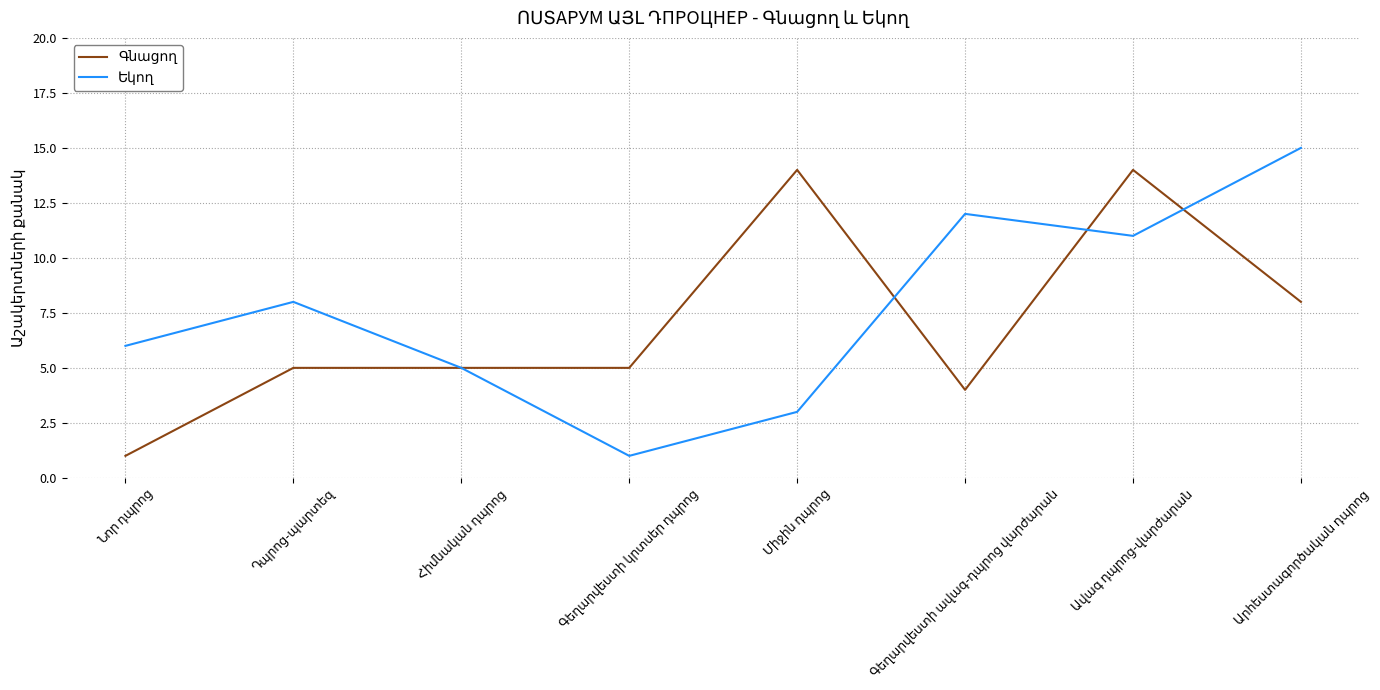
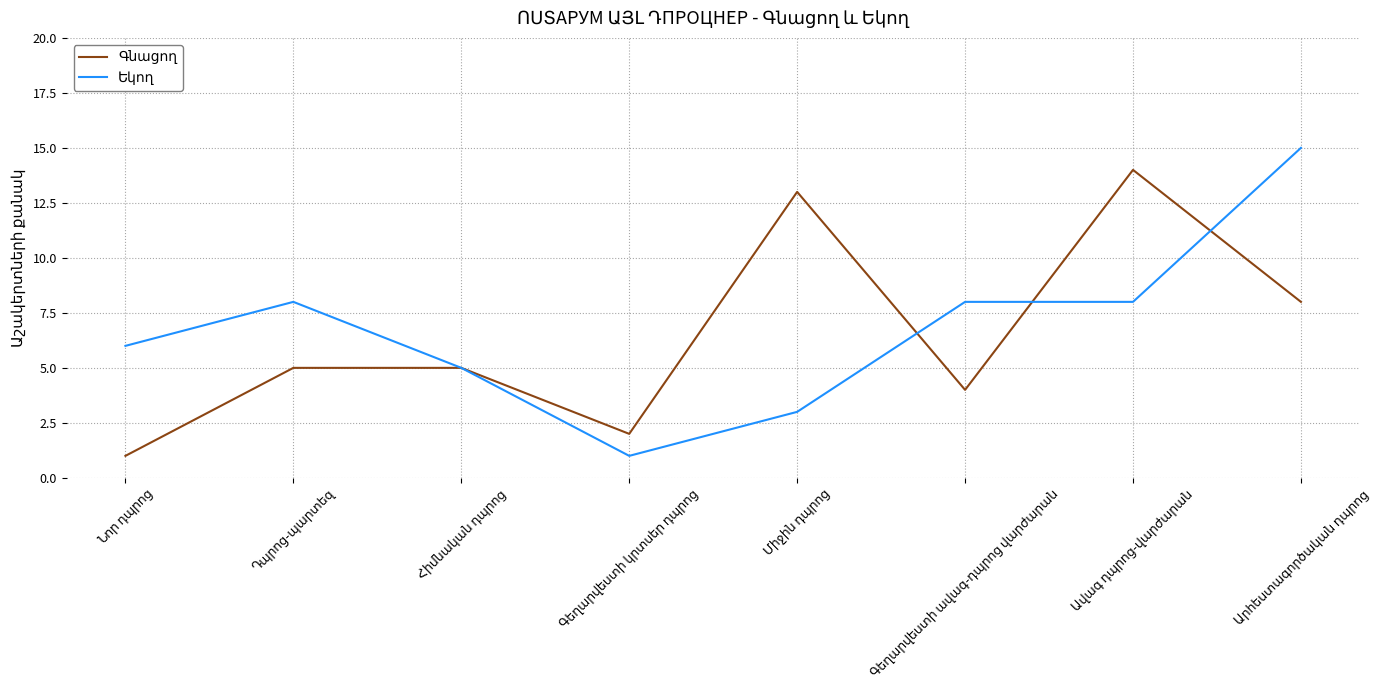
Գնացող, Գեղարվեստի կրտսեր դպրոց: 5 -> 2
Գնացող, Միջին դպրոց: 14 -> 13
Եկող, Գեղարվեստի ավագ-դպրոց վարժարան: 12 -> 8
Եկող, Ավագ դպրոց-վարժարան: 11 -> 8
